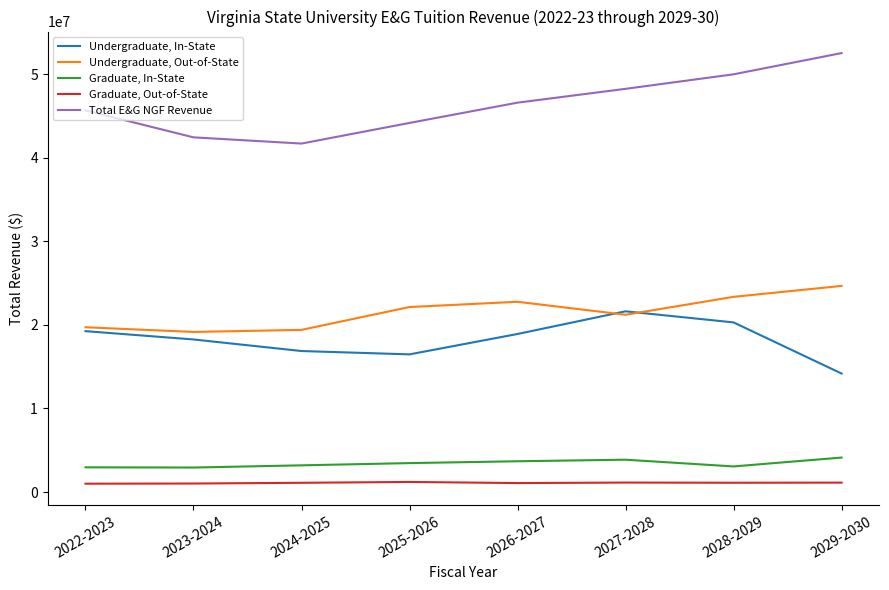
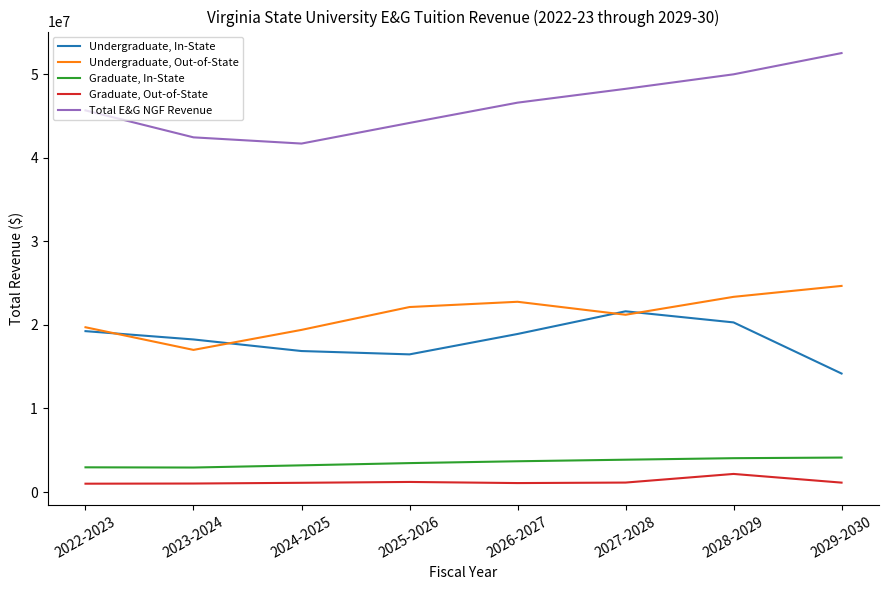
Undergraduate, Out-of-State, 2023-2024: 19000000 -> 17000000
Graduate, In-State, 2028-2029: 3000000 -> 4000000
Graduate, Out-of-State, 2028-2029: 1000000 -> 2000000
